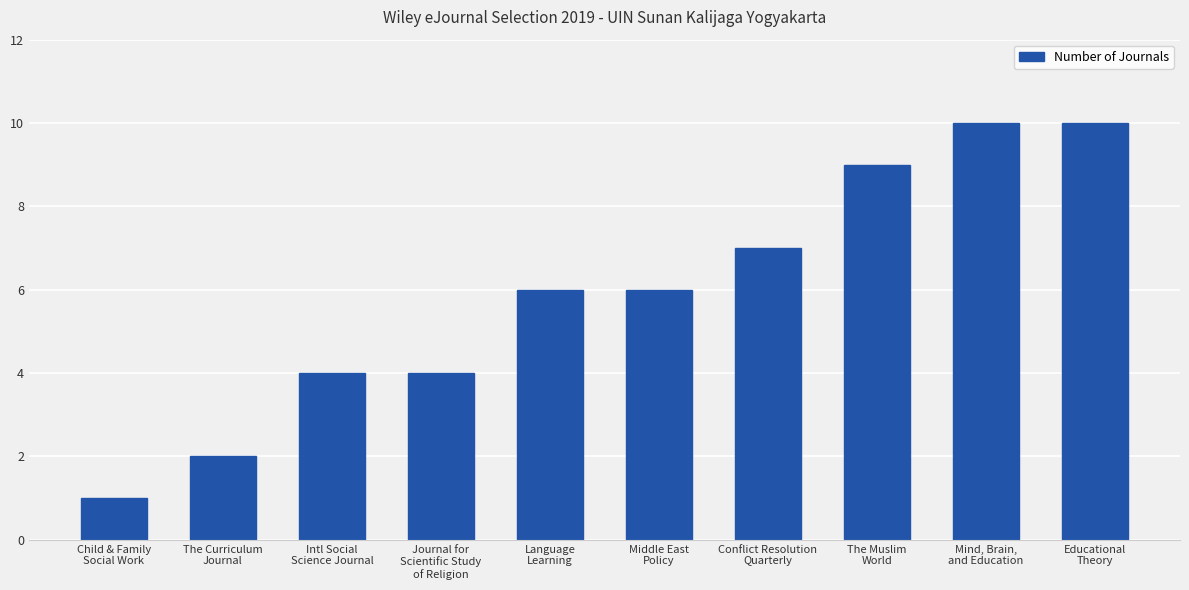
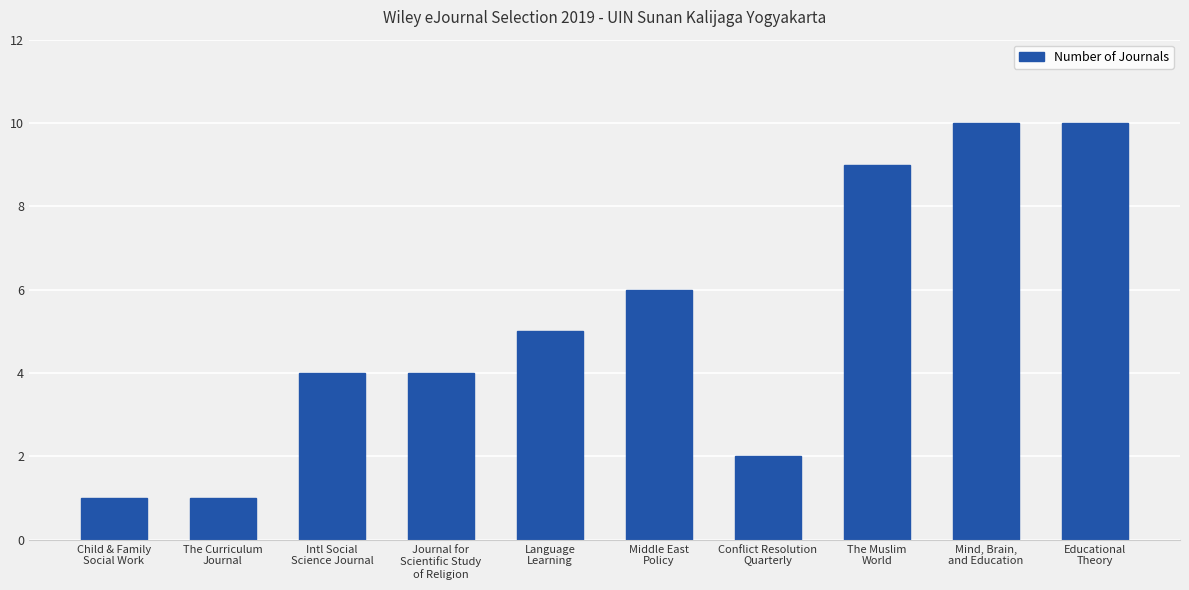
The Curriculum Journal: 2 -> 1
Language Learning: 6 -> 5
Conflict Resolution Quarterly: 7 -> 2
